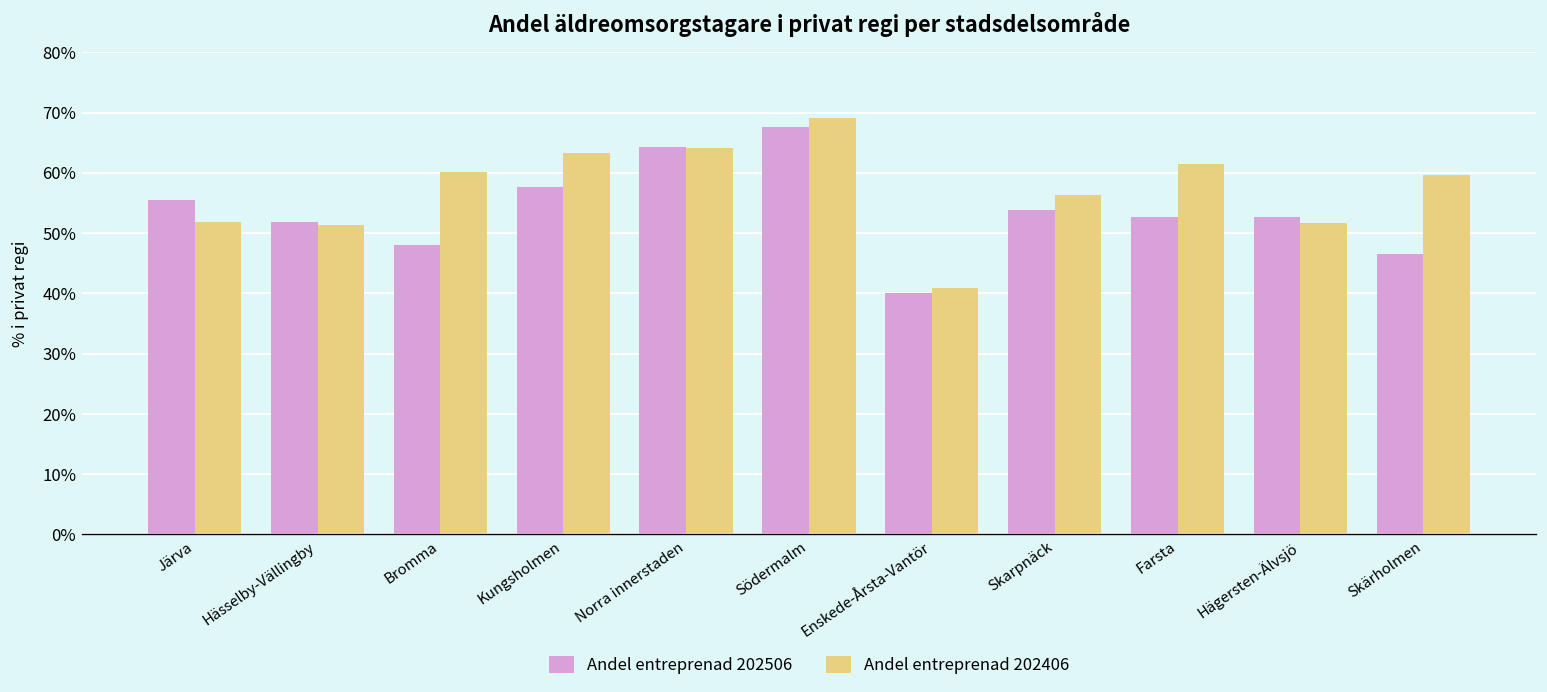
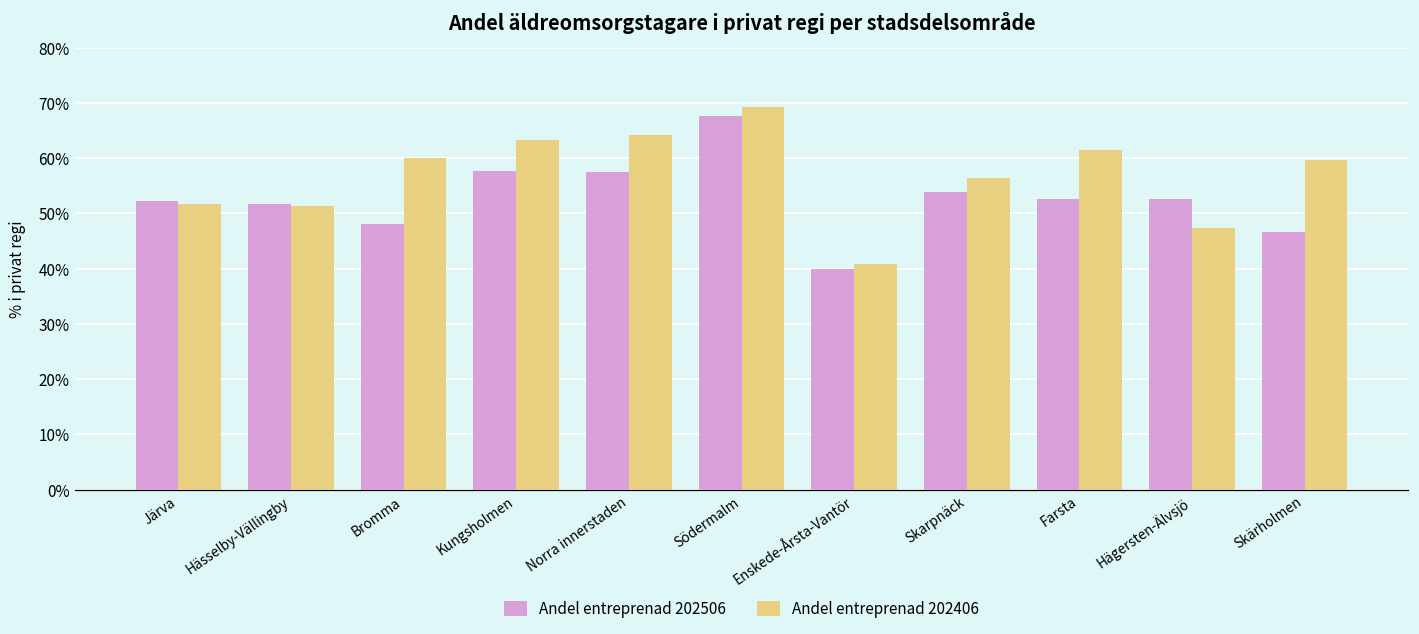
Andel entreprenad 202506, Järva: 55% -> 52%
Andel entreprenad 202506, Norra innerstaden: 64% -> 58%
Andel entreprenad 202406, Hägersten-Älvsjö: 52% -> 47%
